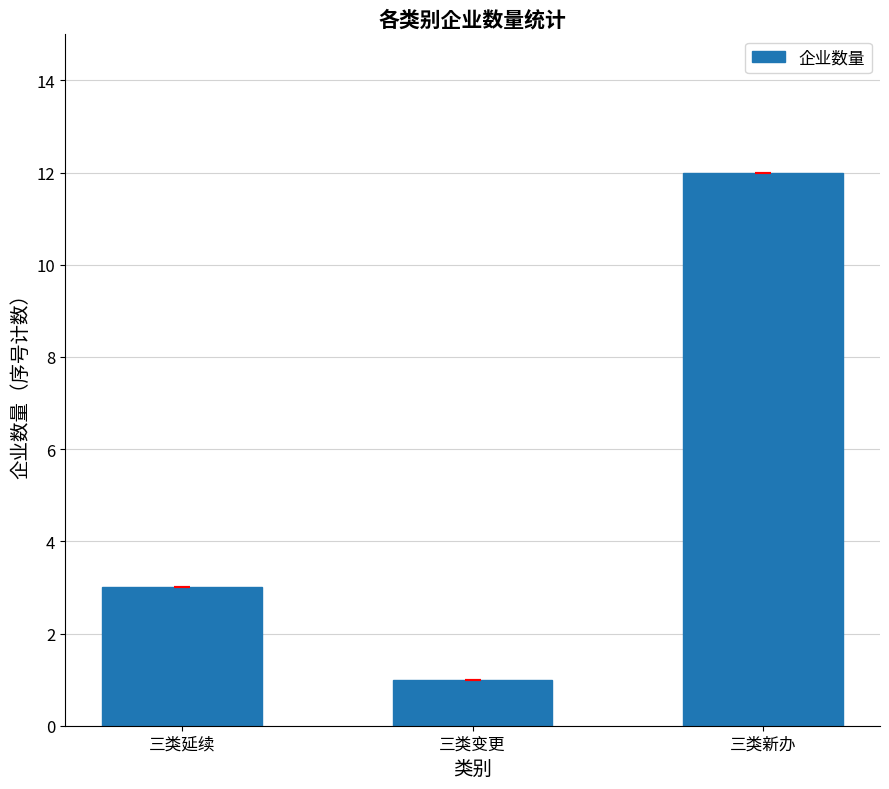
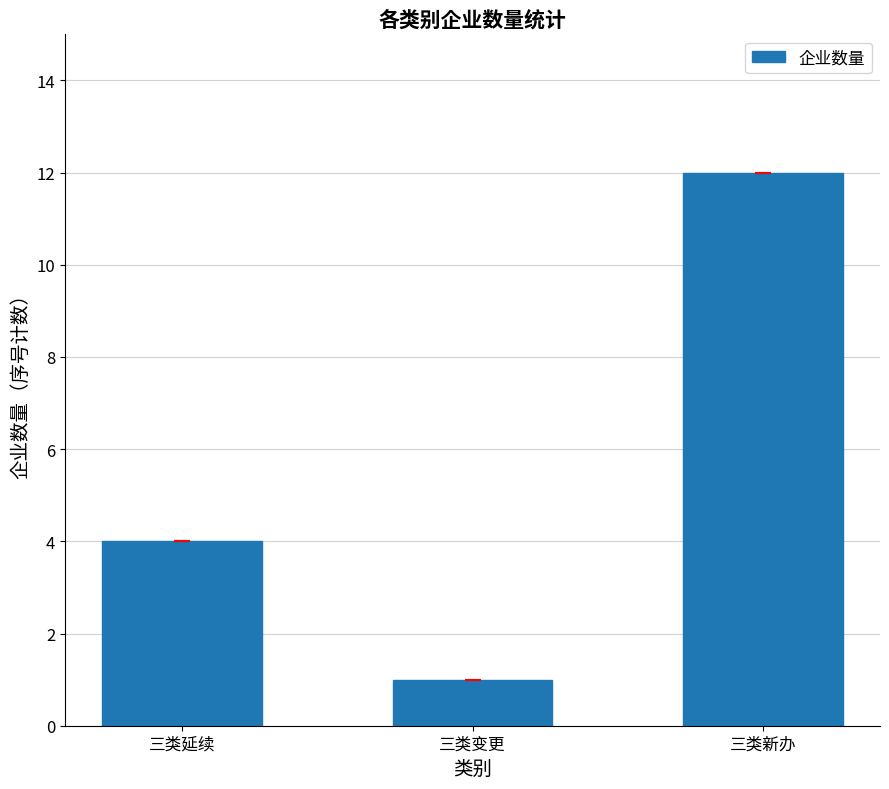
三类延续: 3 -> 4
